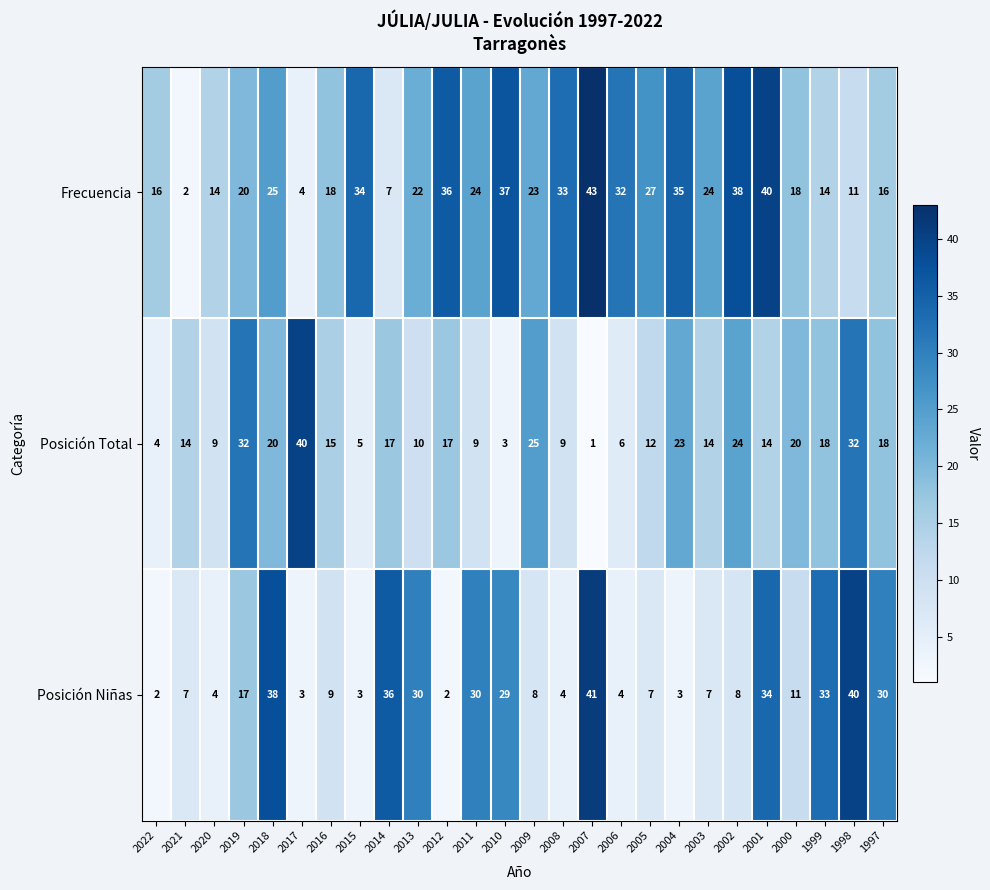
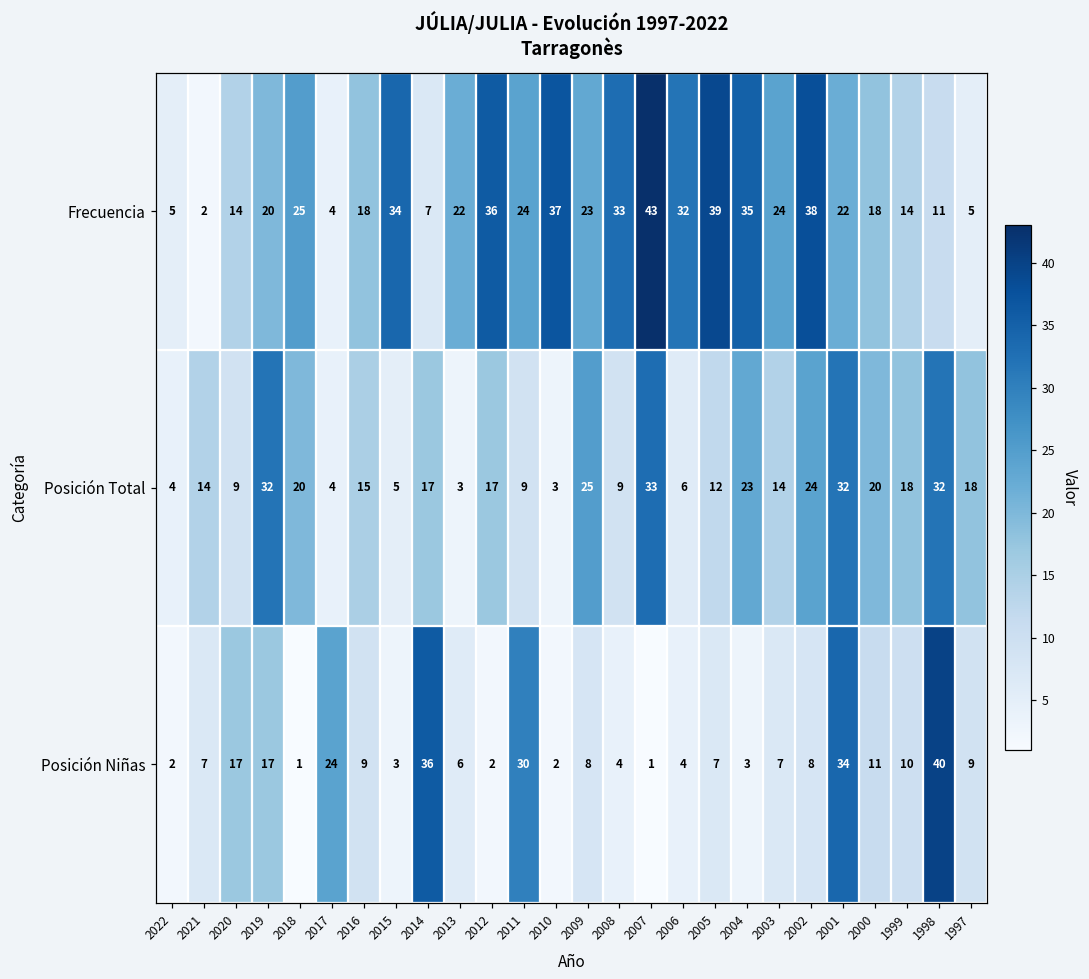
Frecuencia, 2022: 16 -> 5
Frecuencia, 2005: 27 -> 39
Frecuencia, 2001: 40 -> 22
Frecuencia, 1997: 16 -> 5
Posición Total, 2017: 40 -> 4
Posición Total, 2013: 10 -> 3
Posición Total, 2007: 1 -> 33
Posición Total, 2001: 14 -> 32
Posición Niñas, 2020: 4 -> 17
Posición Niñas, 2018: 38 -> 1
Posición Niñas, 2017: 3 -> 24
Posición Niñas, 2013: 30 -> 6
Posición Niñas, 2010: 29 -> 2
Posición Niñas, 2007: 41 -> 1
Posición Niñas, 1999: 33 -> 10
Posición Niñas, 1997: 30 -> 9
